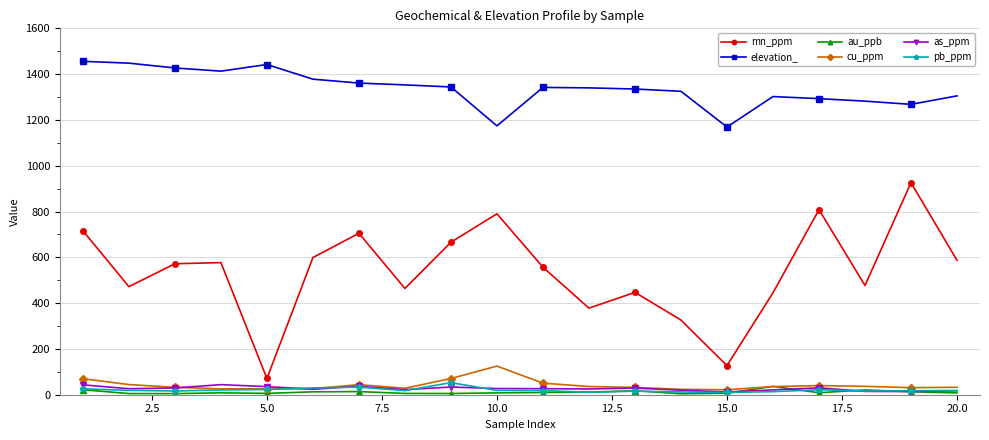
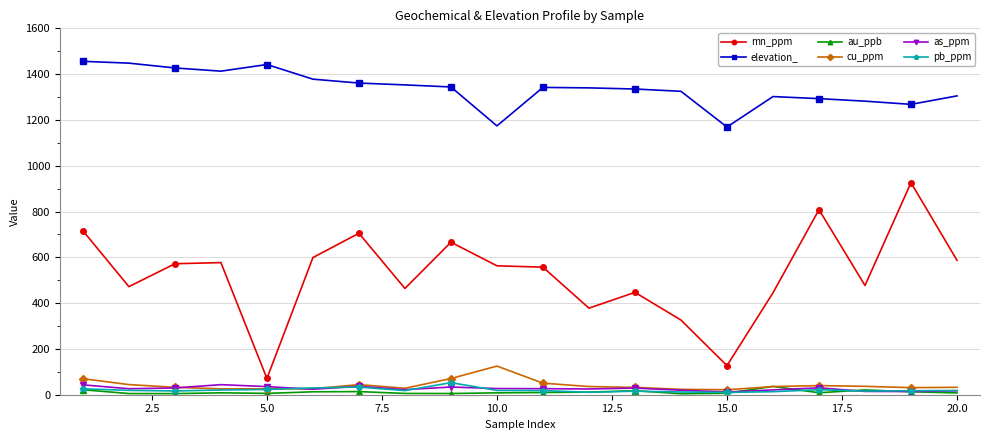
mn_ppm, 10.0: 790 -> 560
